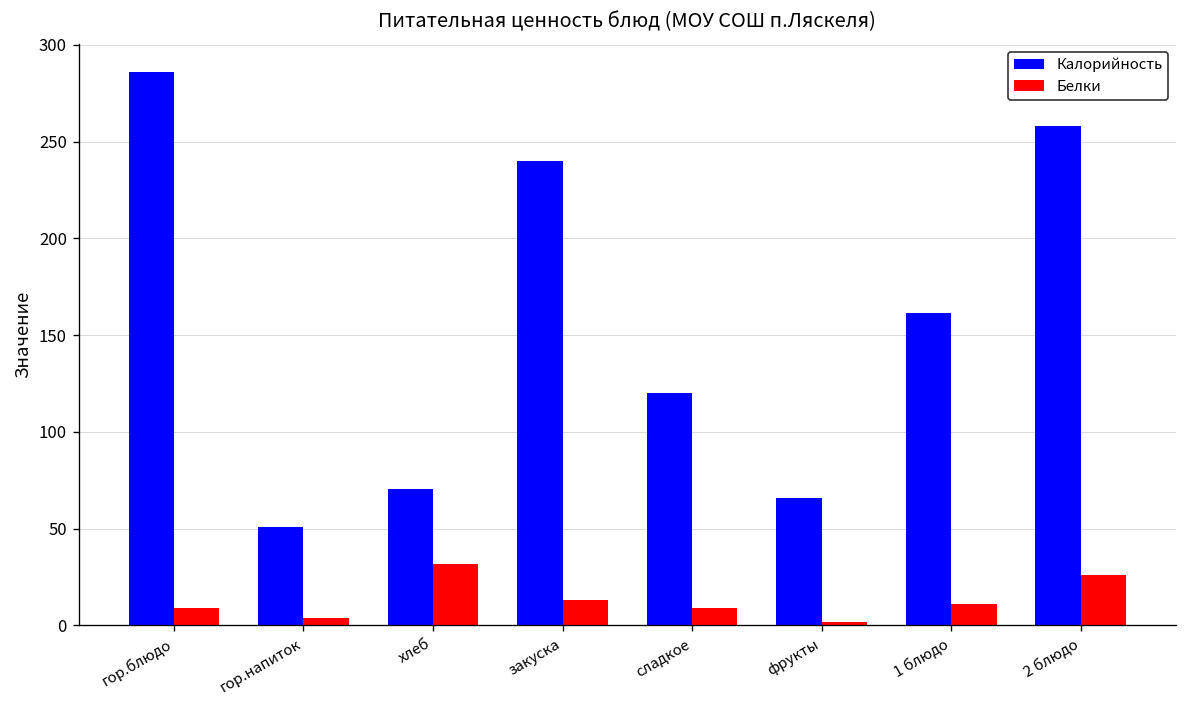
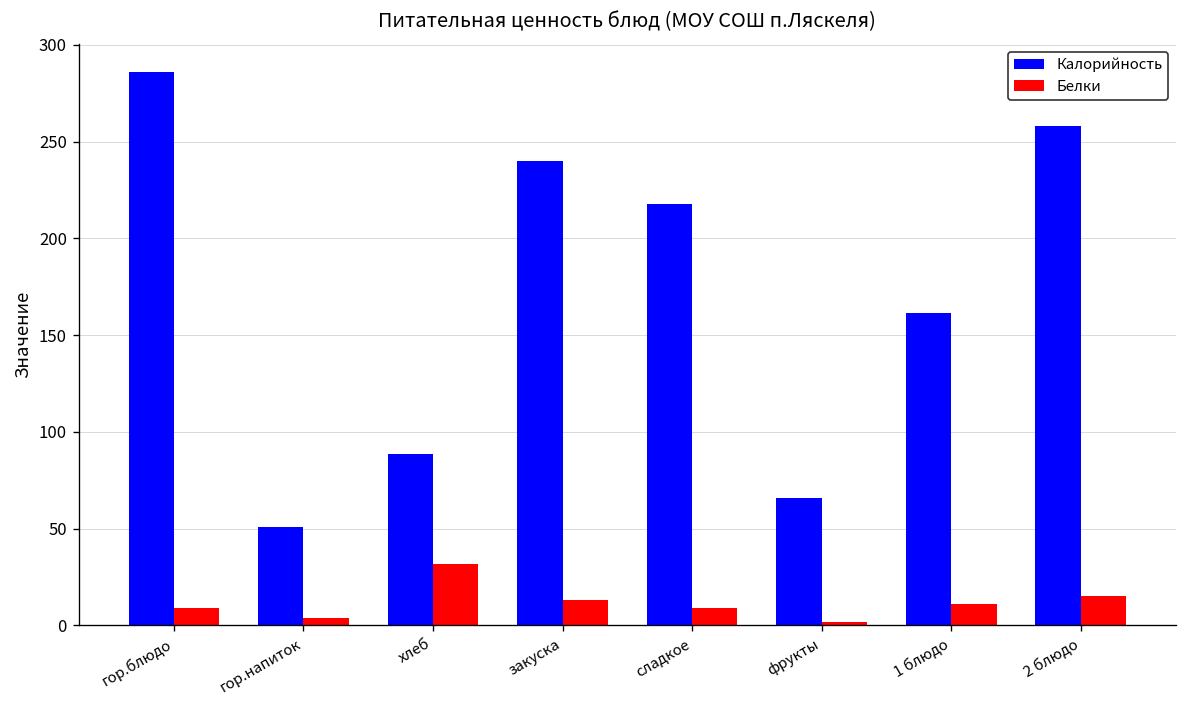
Калорийность, хлеб: 70 -> 89
Калорийность, сладкое: 120 -> 218
Белки, 2 блюдо: 26 -> 15
